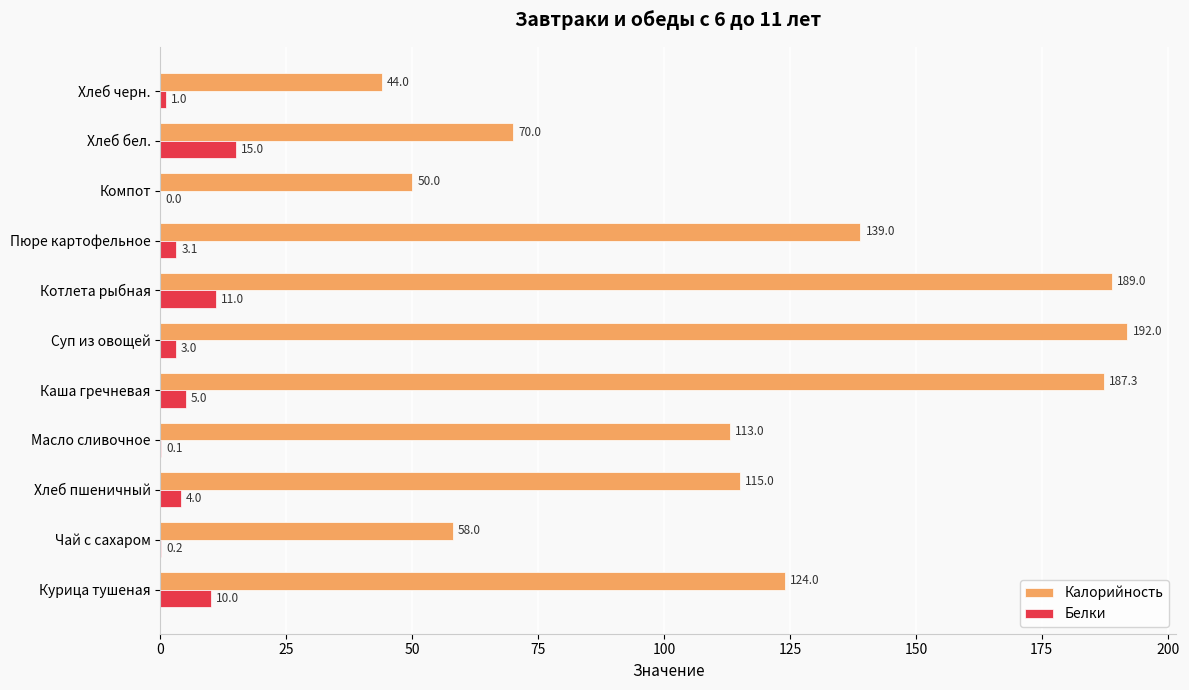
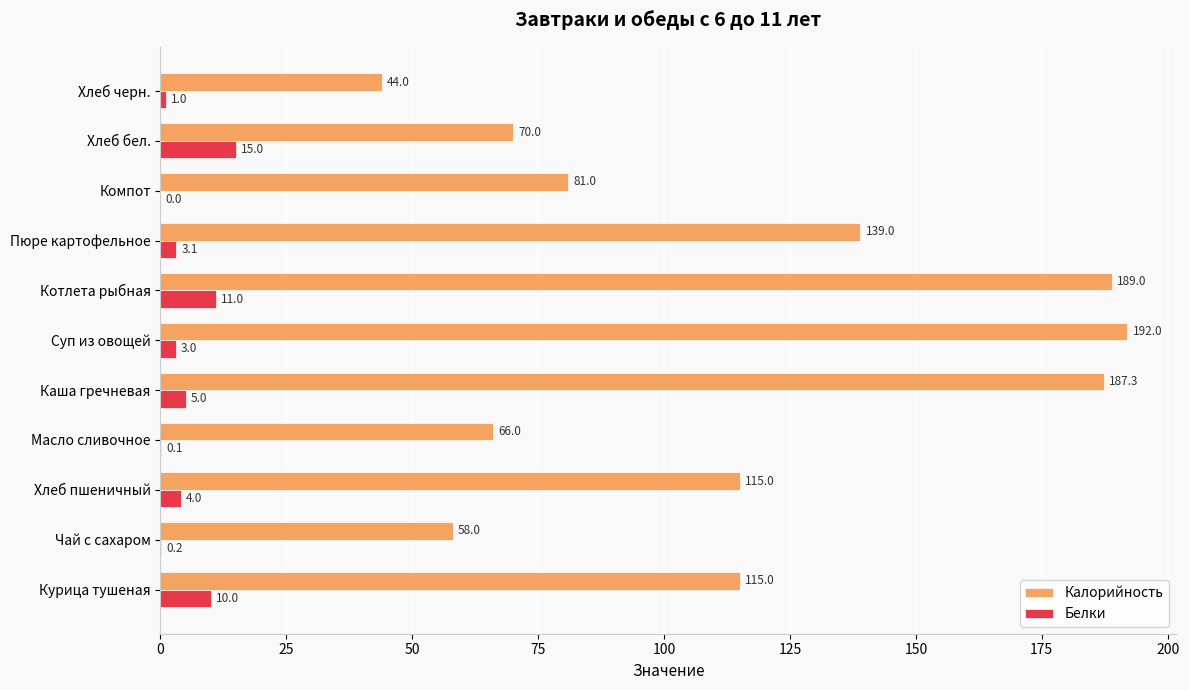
Калорийность, Компот: 50.0 -> 81.0
Калорийность, Масло сливочное: 113.0 -> 66.0
Калорийность, Курица тушеная: 124.0 -> 115.0
